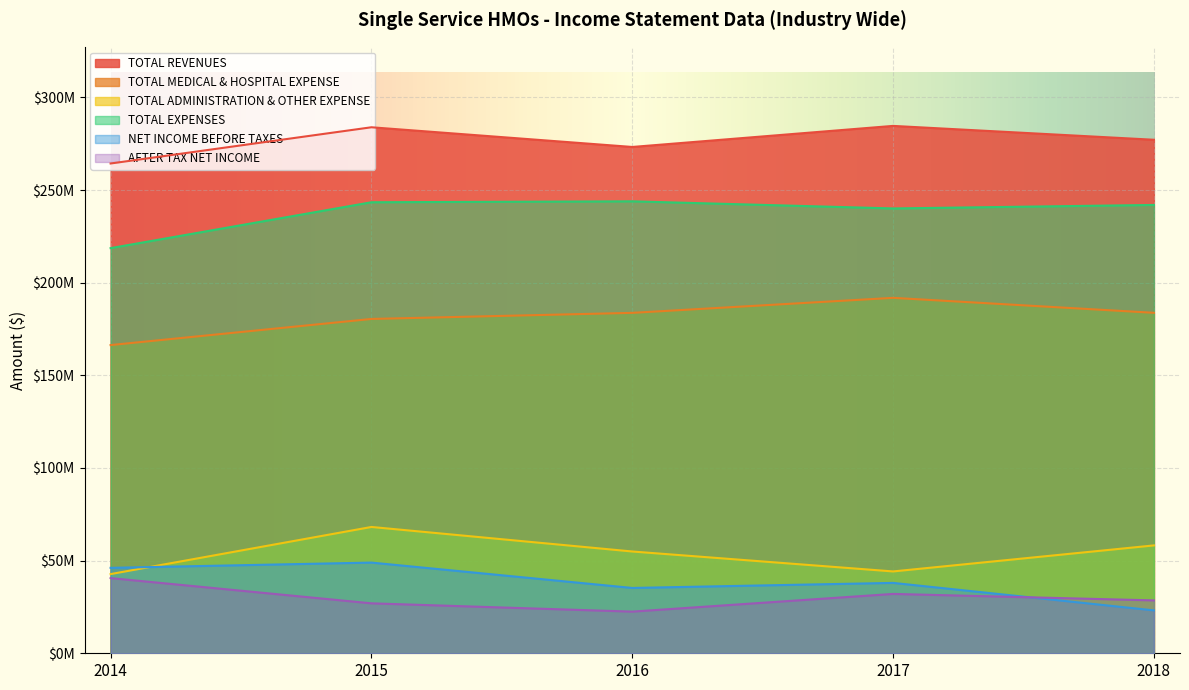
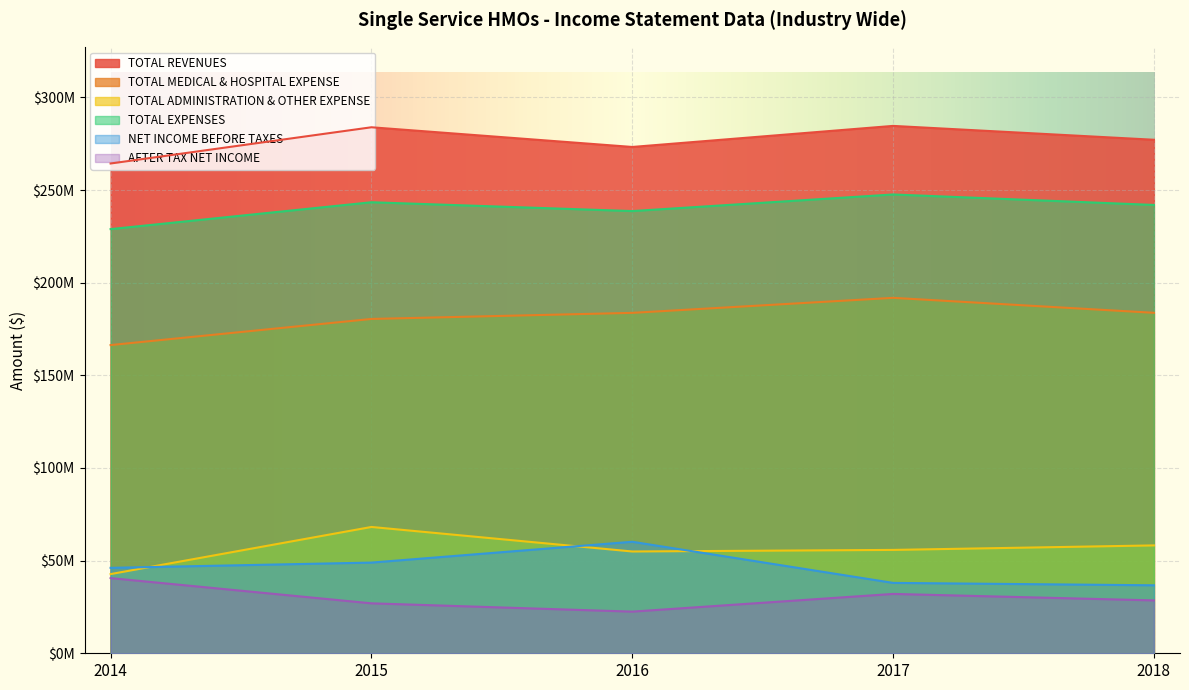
TOTAL EXPENSES, 2014: $219000000 -> $229000000
TOTAL EXPENSES, 2016: $244000000 -> $239000000
NET INCOME BEFORE TAXES, 2016: $35000000 -> $60000000
TOTAL ADMINISTRATION & OTHER EXPENSE, 2017: $44000000 -> $56000000
TOTAL EXPENSES, 2017: $240000000 -> $248000000
NET INCOME BEFORE TAXES, 2018: $23000000 -> $37000000
